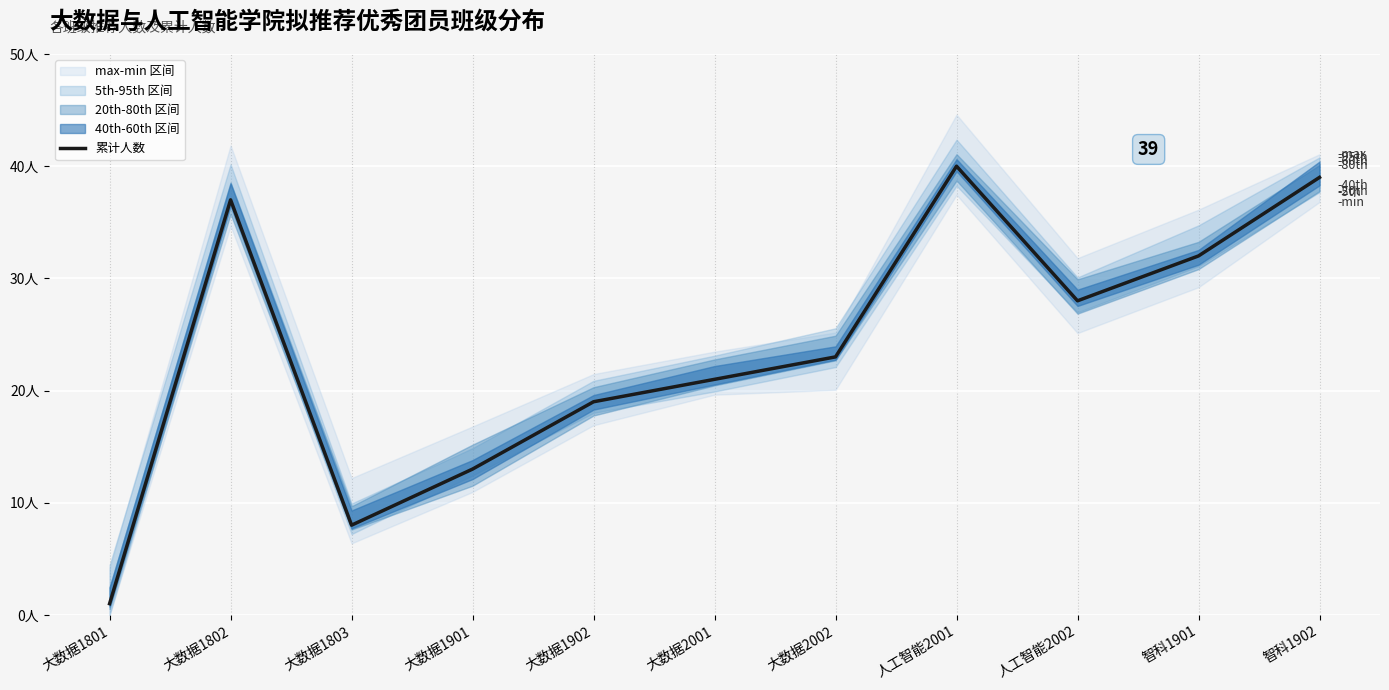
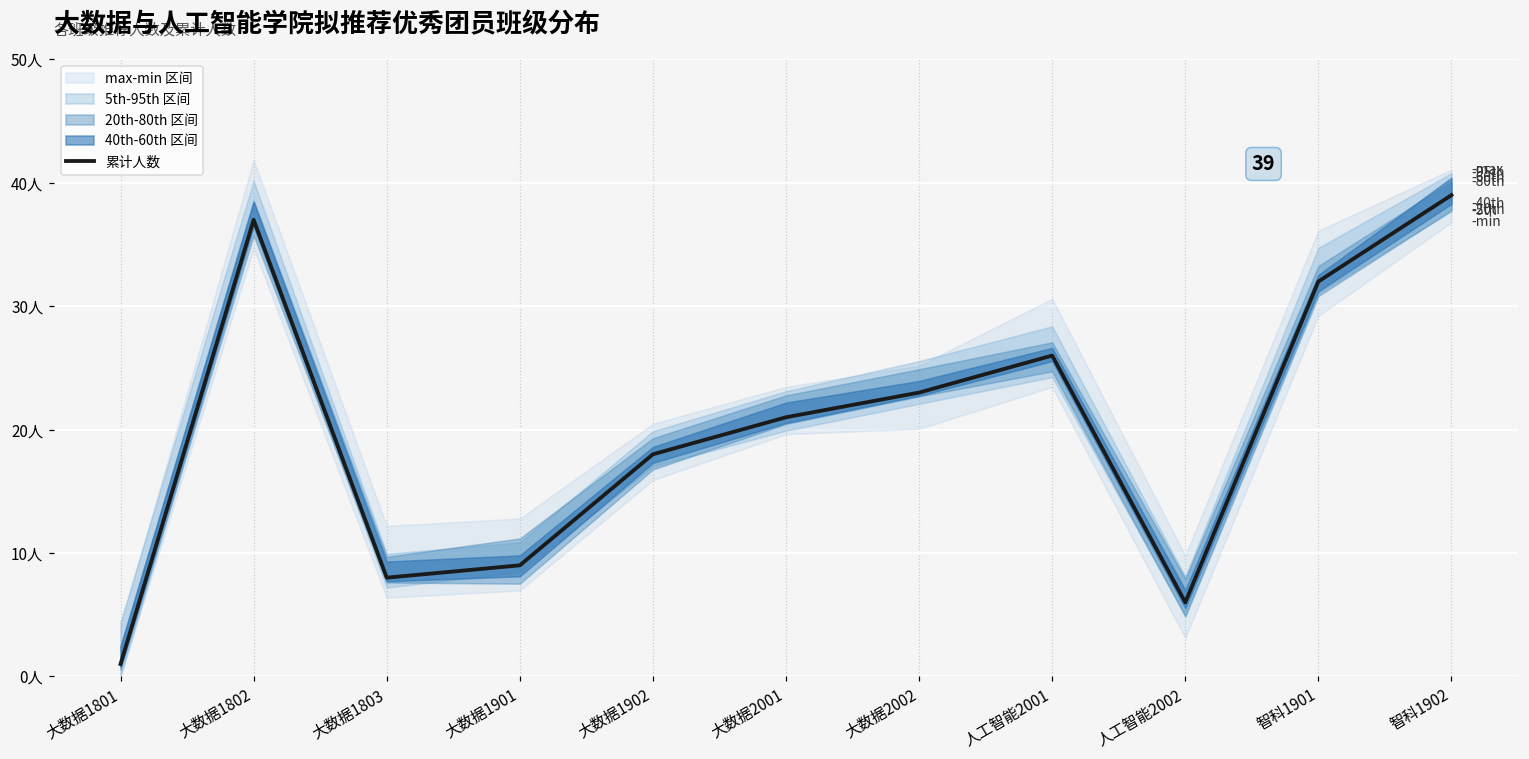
累计人数, 大数据1901: 13人 -> 9人
累计人数, 大数据1902: 19人 -> 18人
累计人数, 人工智能2001: 40人 -> 26人
累计人数, 人工智能2002: 28人 -> 6人
